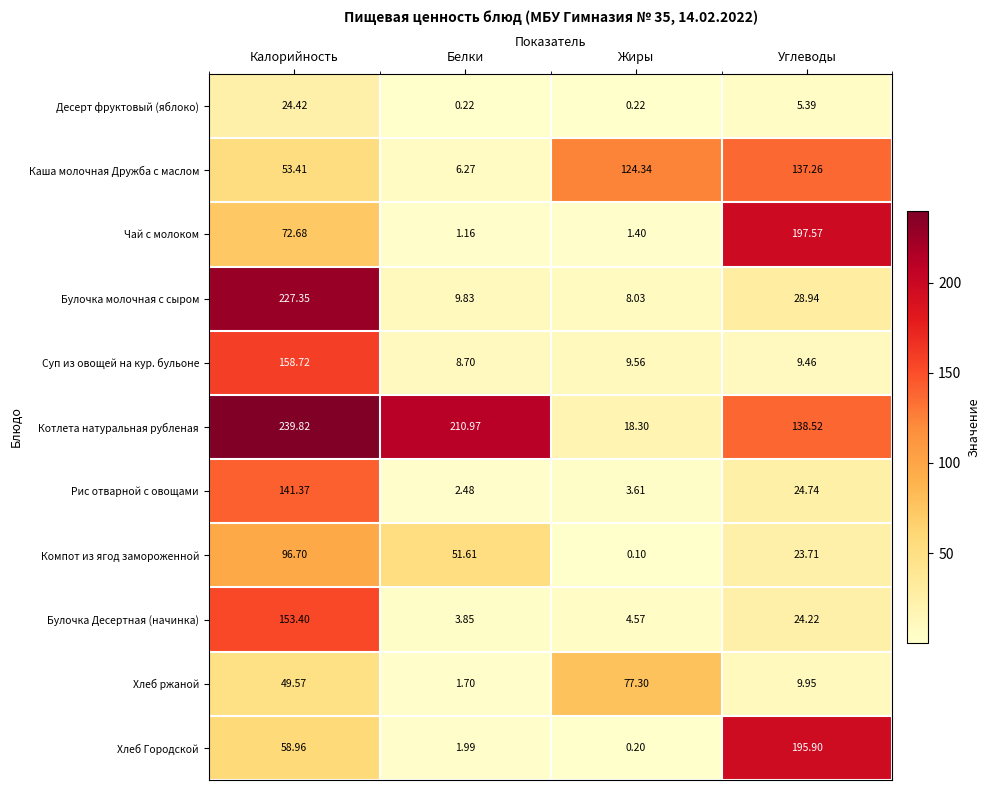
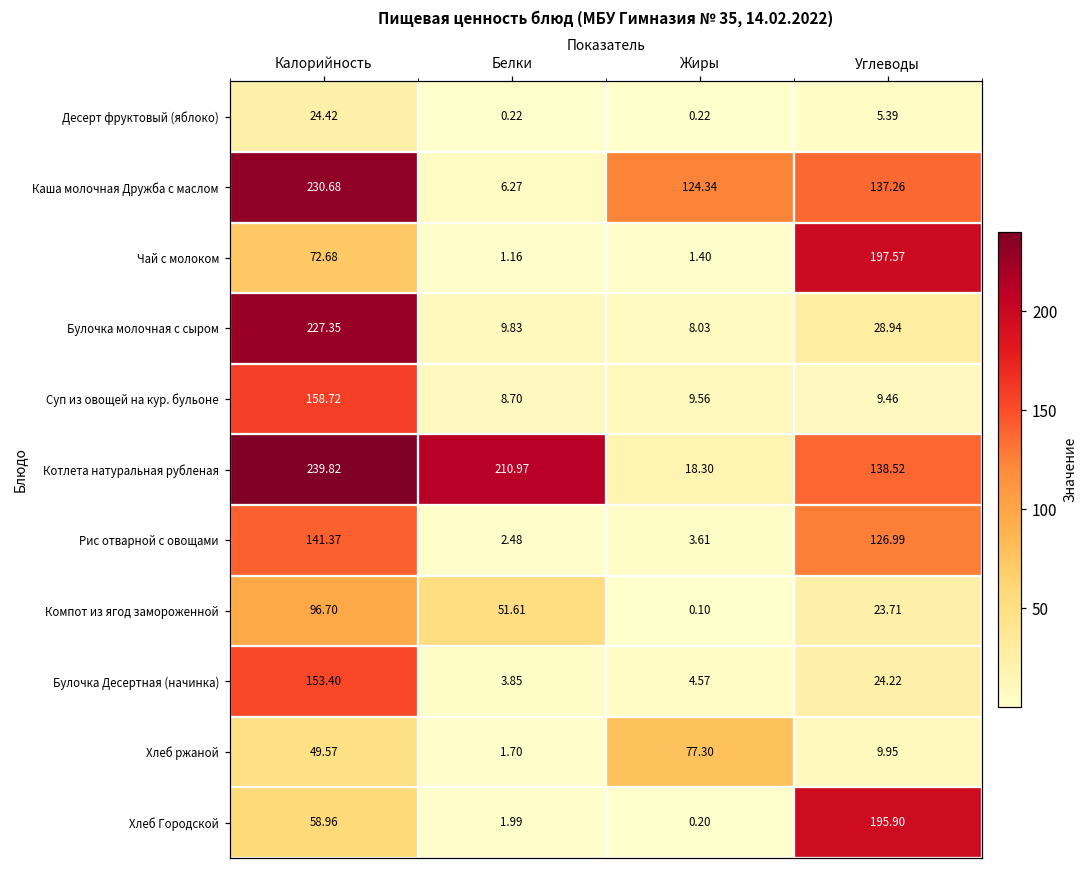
Каша молочная Дружба с маслом, Калорийность: 53.41 -> 230.68
Рис отварной с овощами, Углеводы: 24.74 -> 126.99
